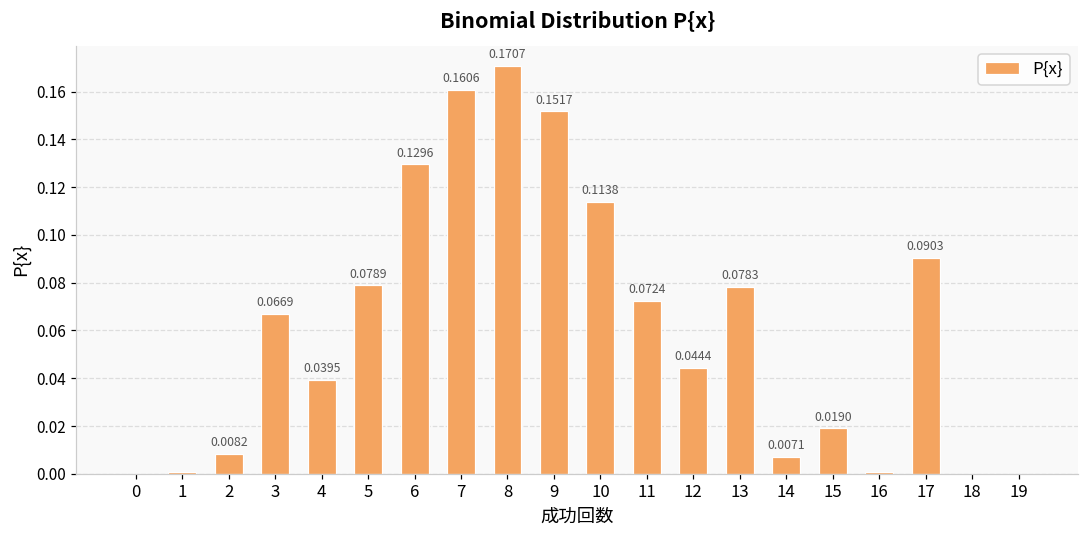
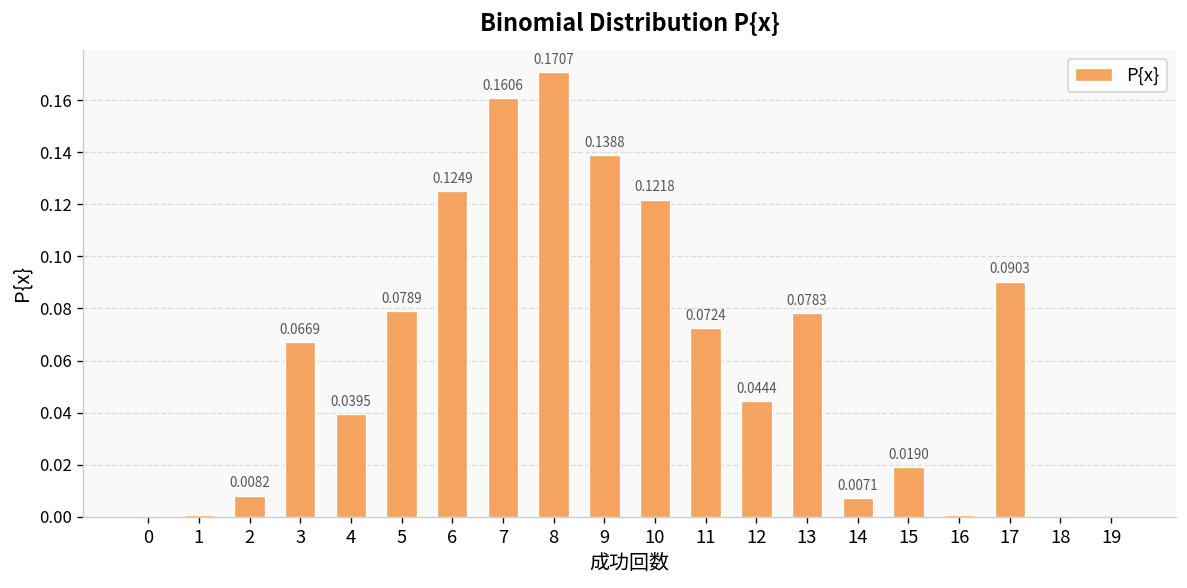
6: 0.1296 -> 0.1249
9: 0.1517 -> 0.1388
10: 0.1138 -> 0.1218
